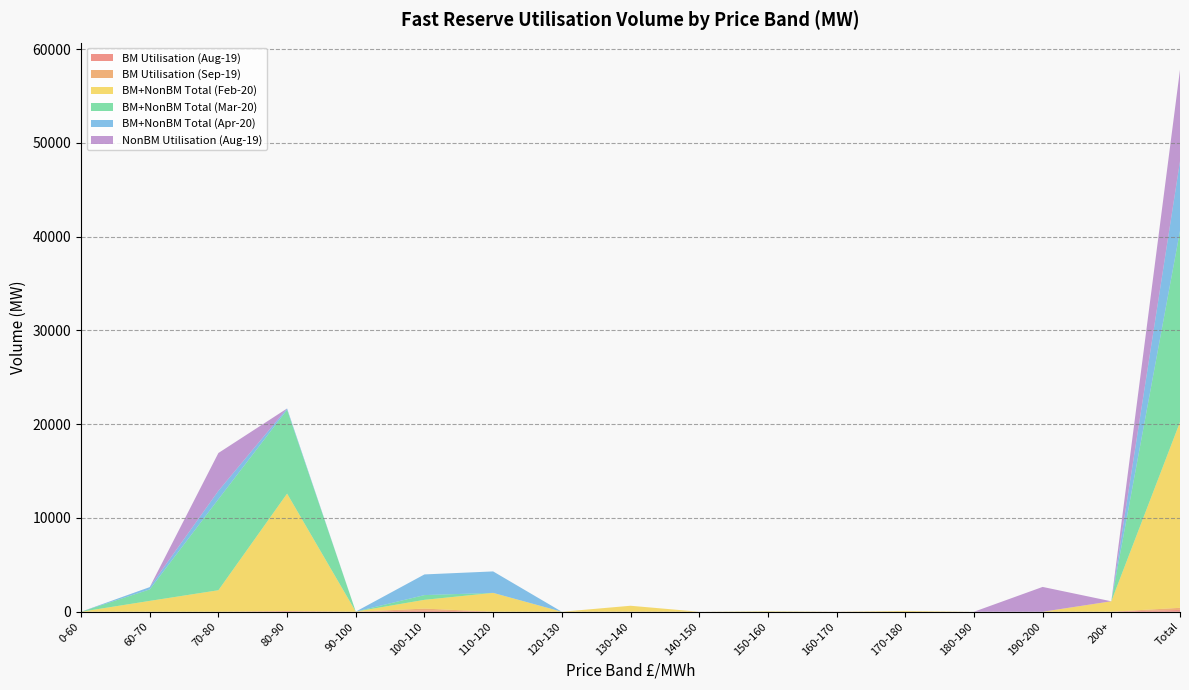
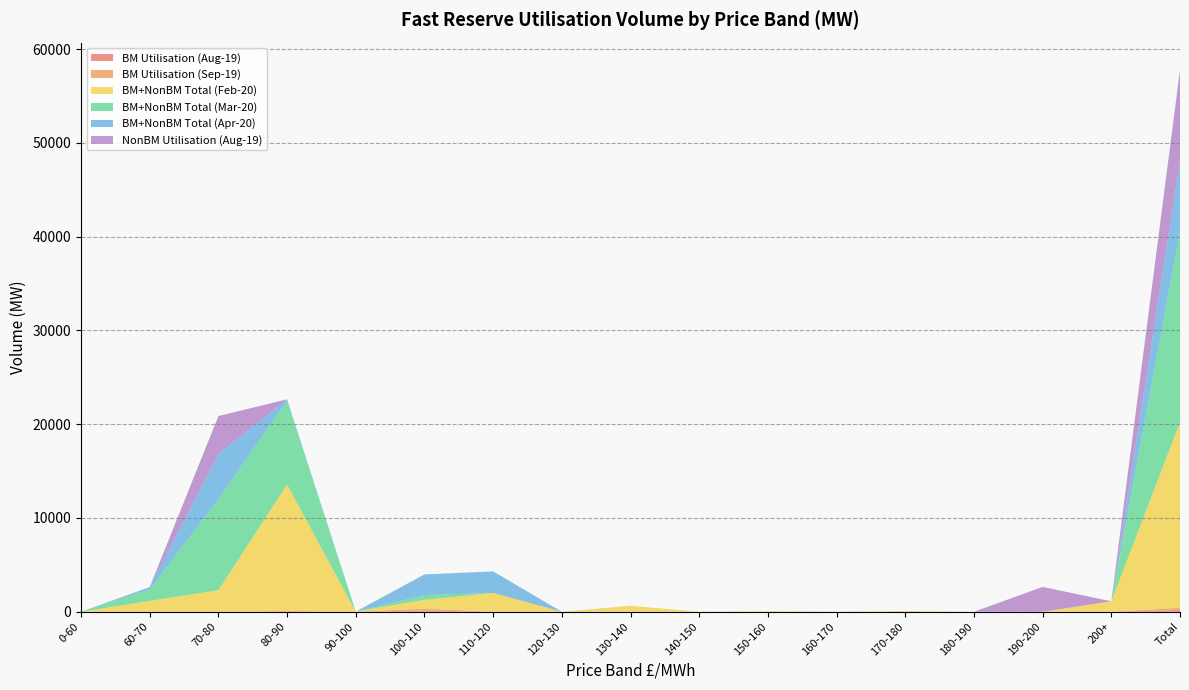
BM+NonBM Total (Apr-20), 70-80: 1000 -> 5000
BM+NonBM Total (Feb-20), 80-90: 13000 -> 14000
